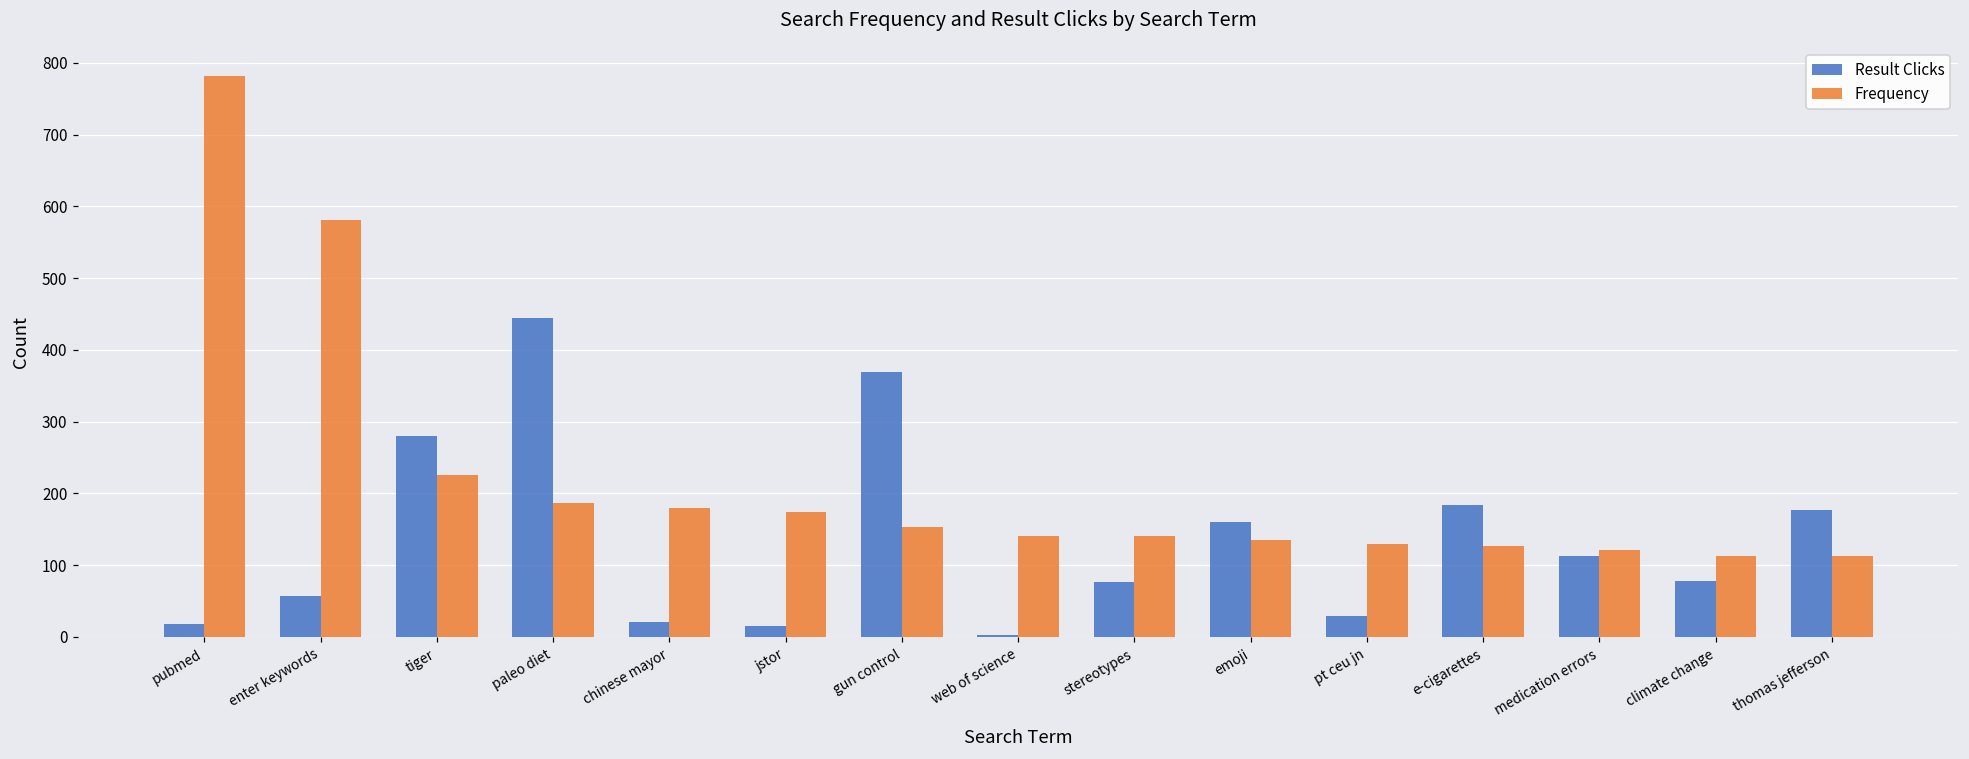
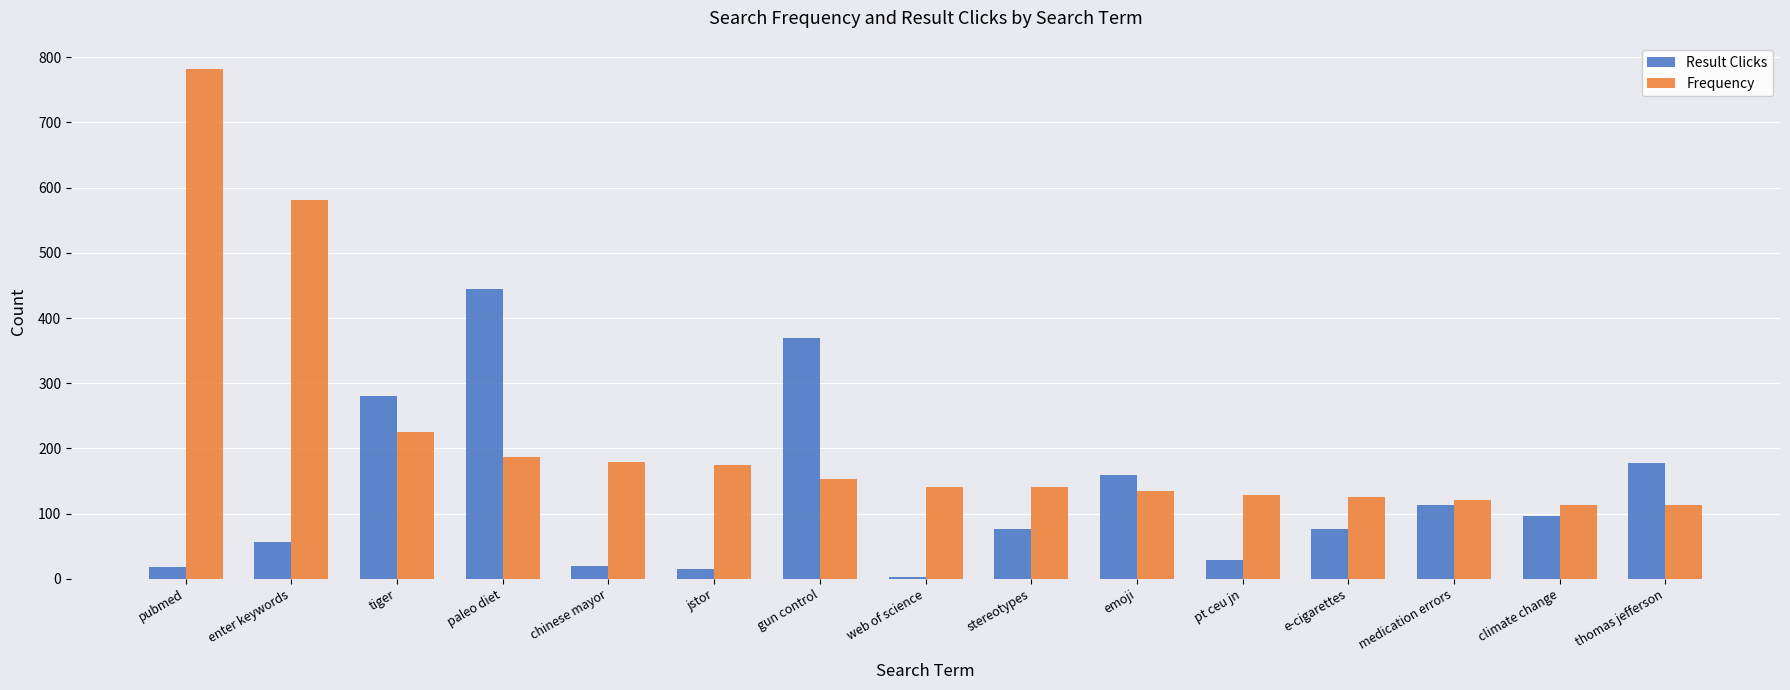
Result Clicks, e-cigarettes: 180 -> 80
Result Clicks, climate change: 80 -> 100
